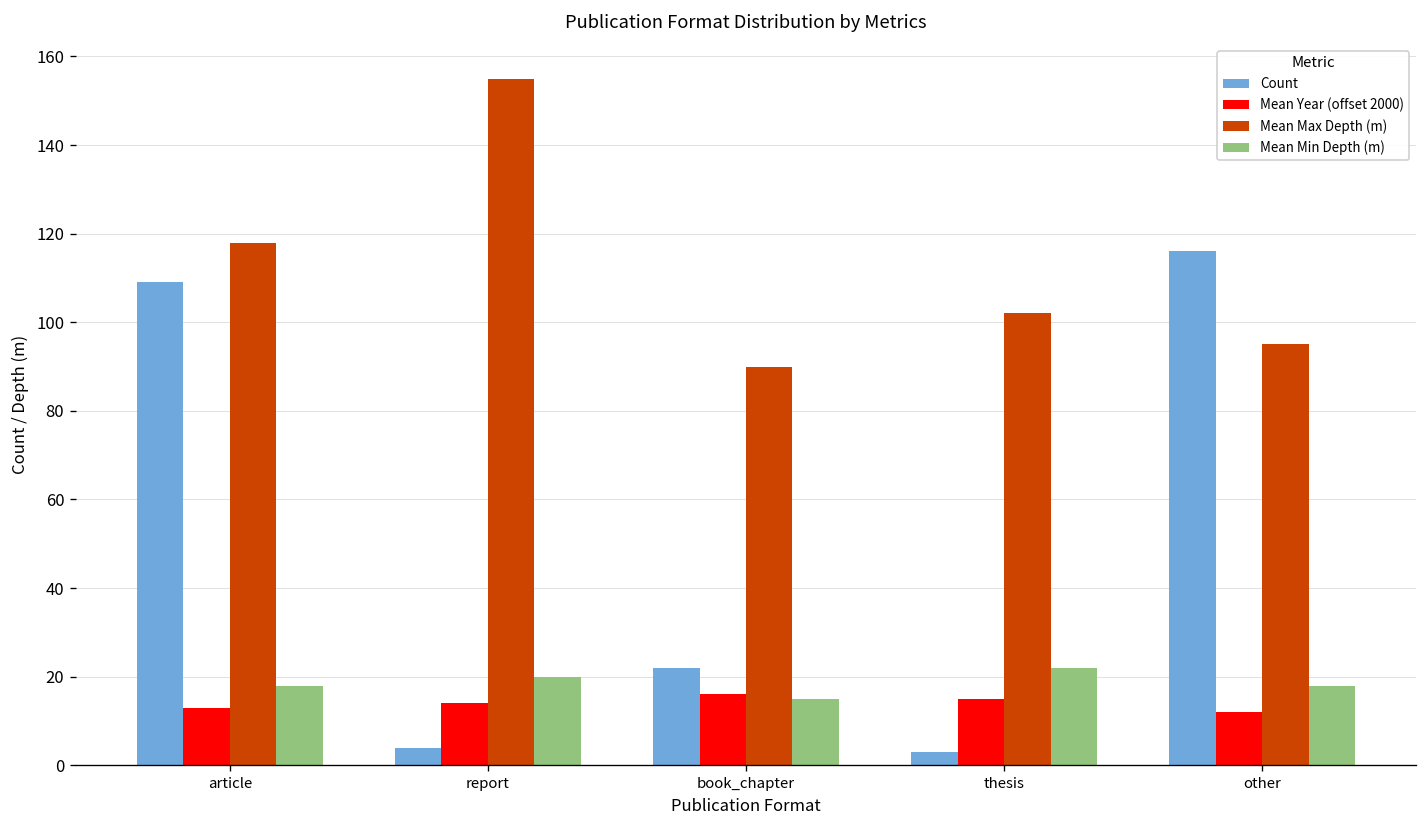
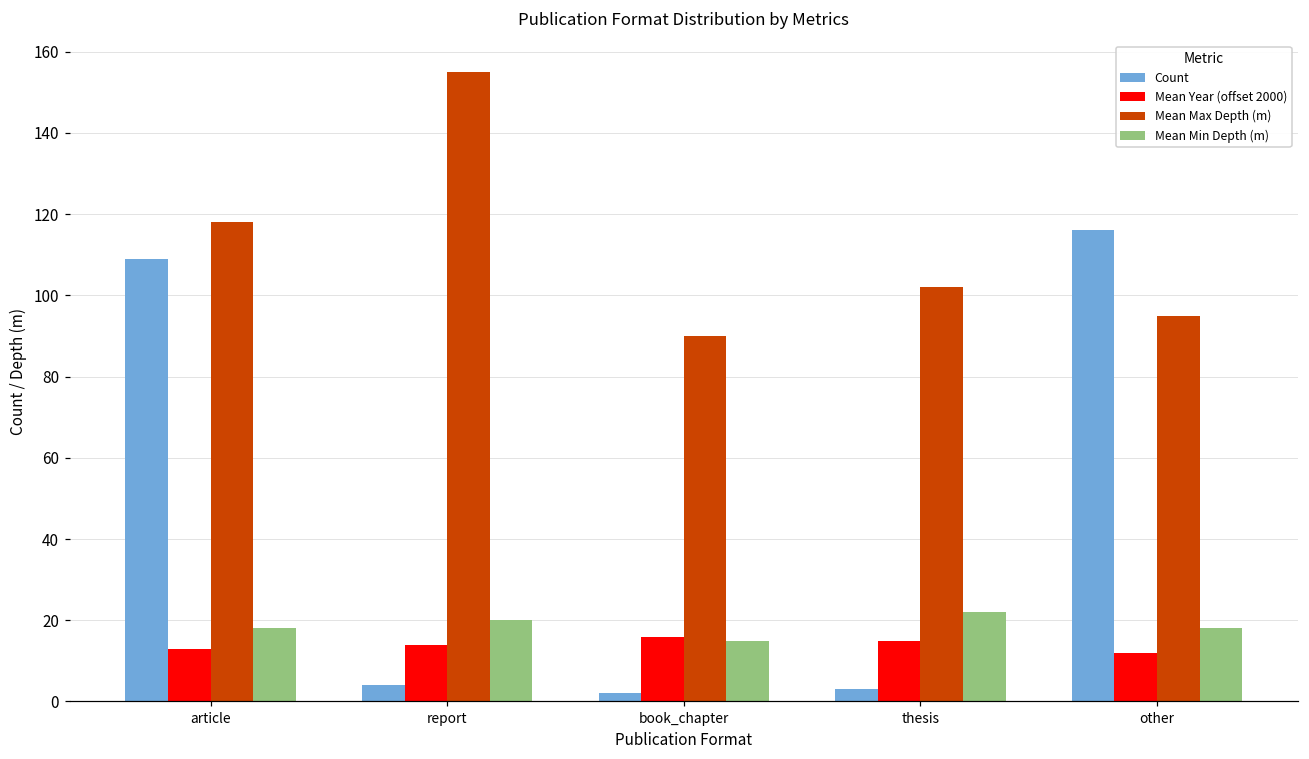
Count, book_chapter: 22 -> 2
